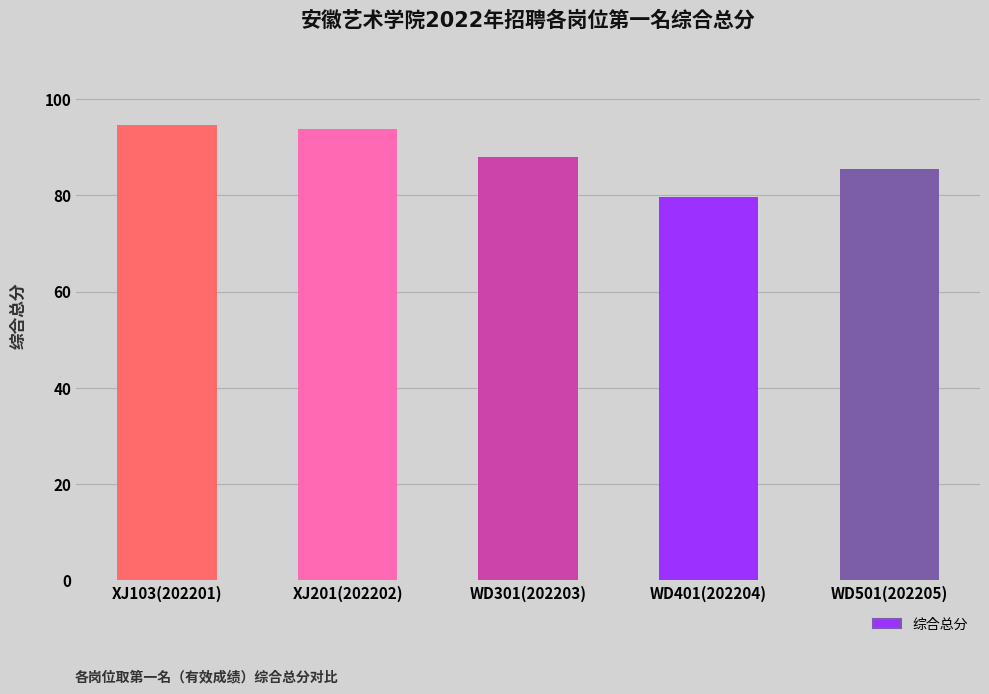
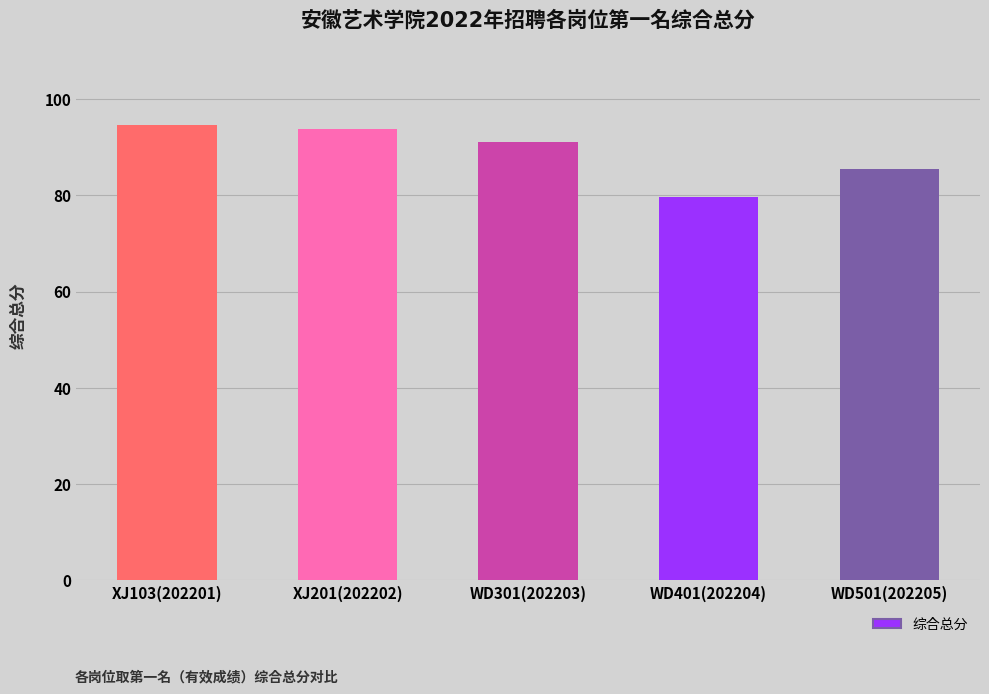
WD301(202203): 88 -> 91
